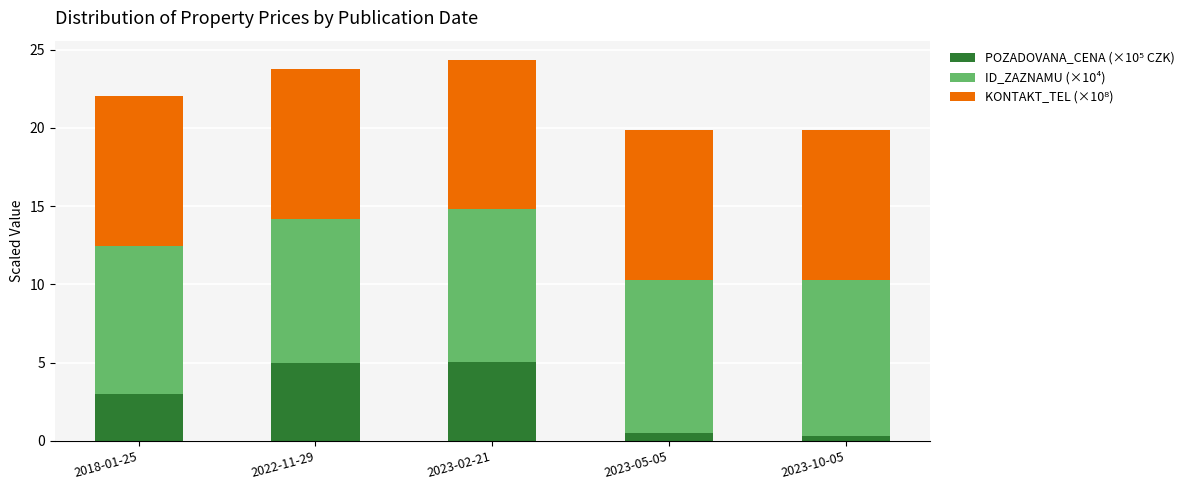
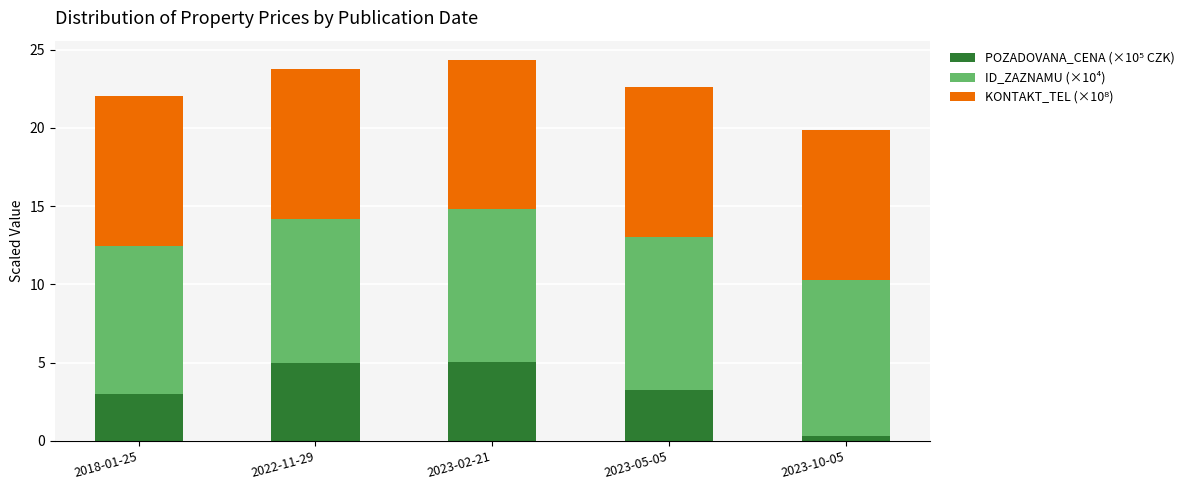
POZADOVANA_CENA (×10⁵ CZK), 2023-05-05: 0.5 -> 3.2
